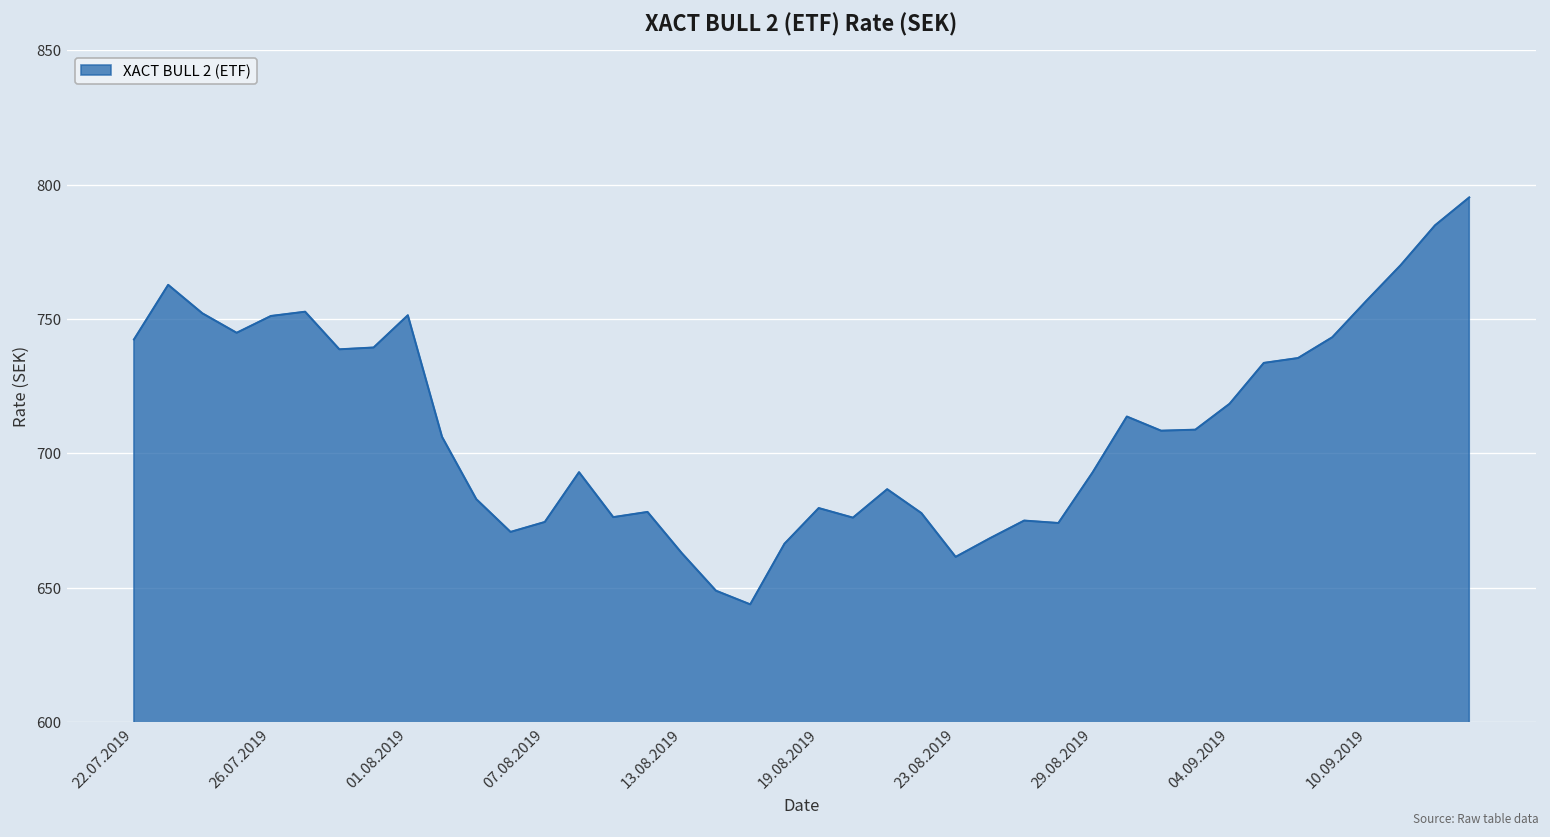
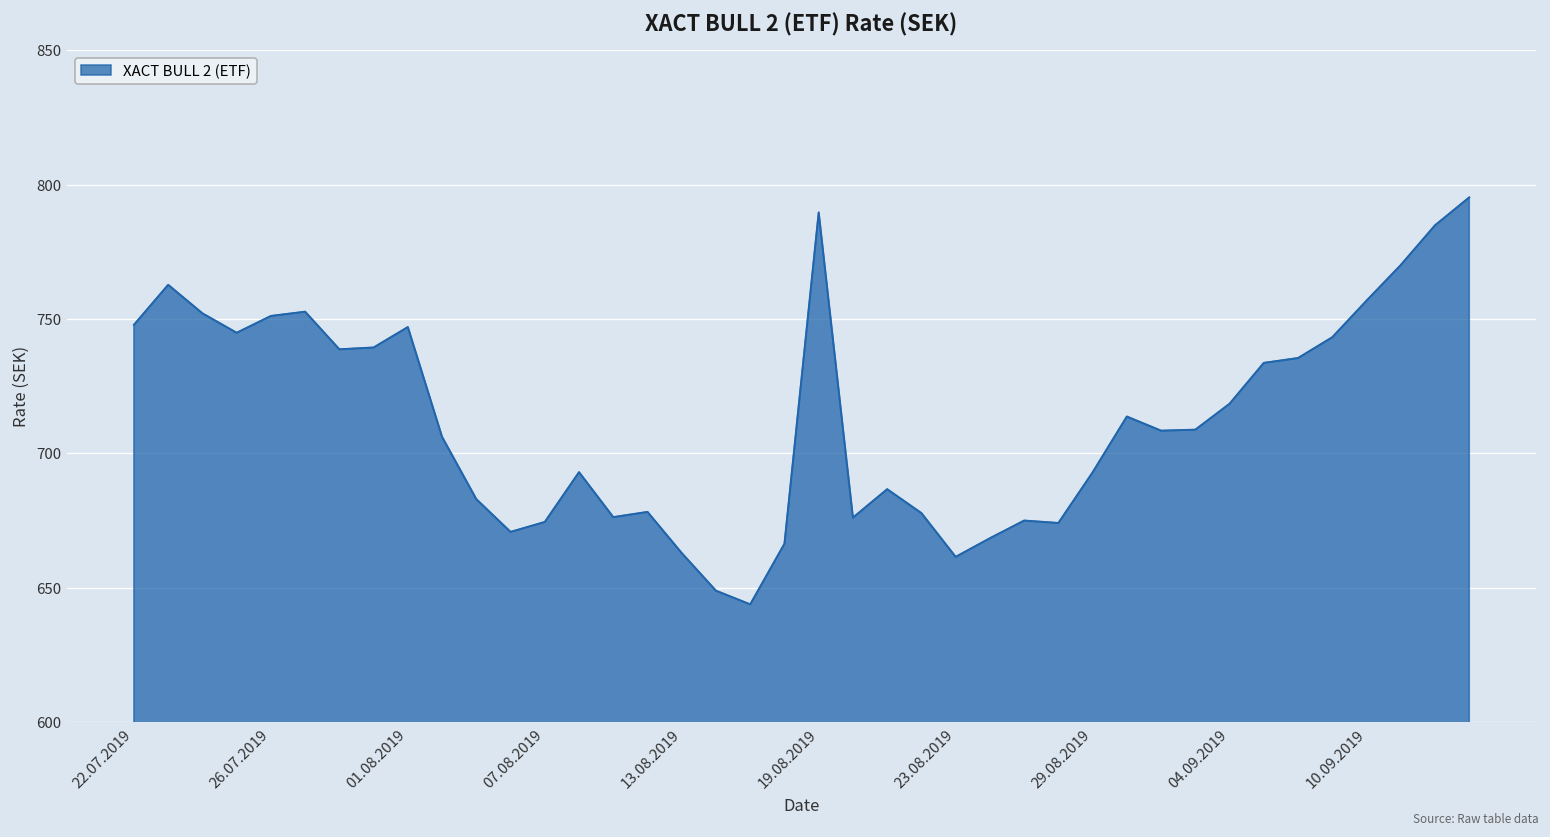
22.07.2019: 742 -> 748
01.08.2019: 751 -> 747
19.08.2019: 680 -> 790
